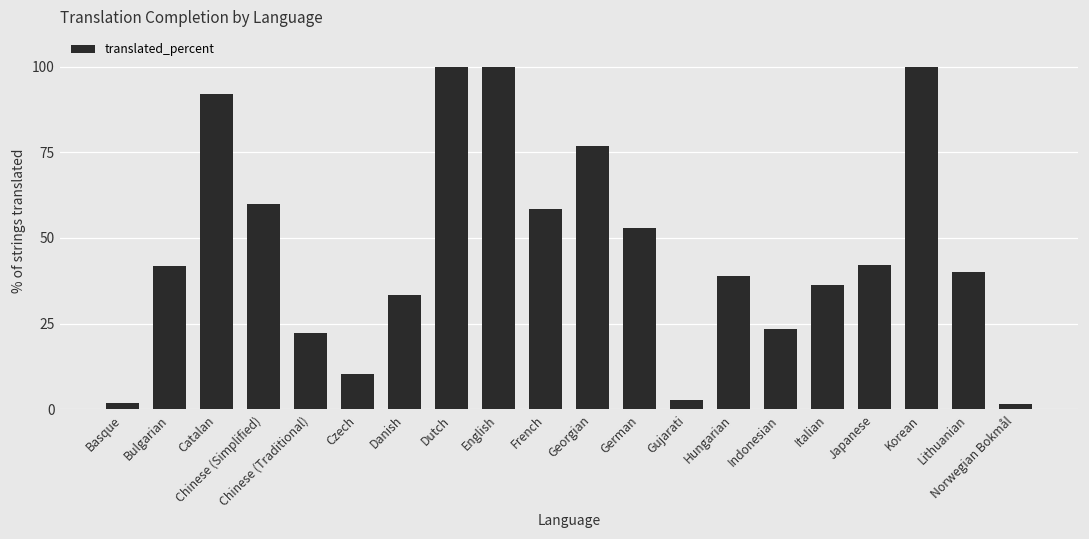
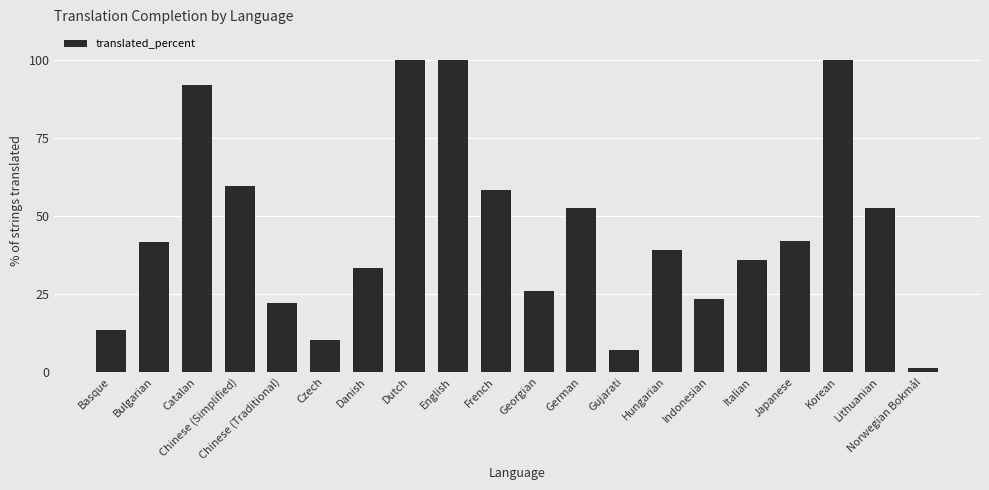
Basque: 2 -> 14
Georgian: 77 -> 26
Gujarati: 3 -> 7
Lithuanian: 40 -> 53
